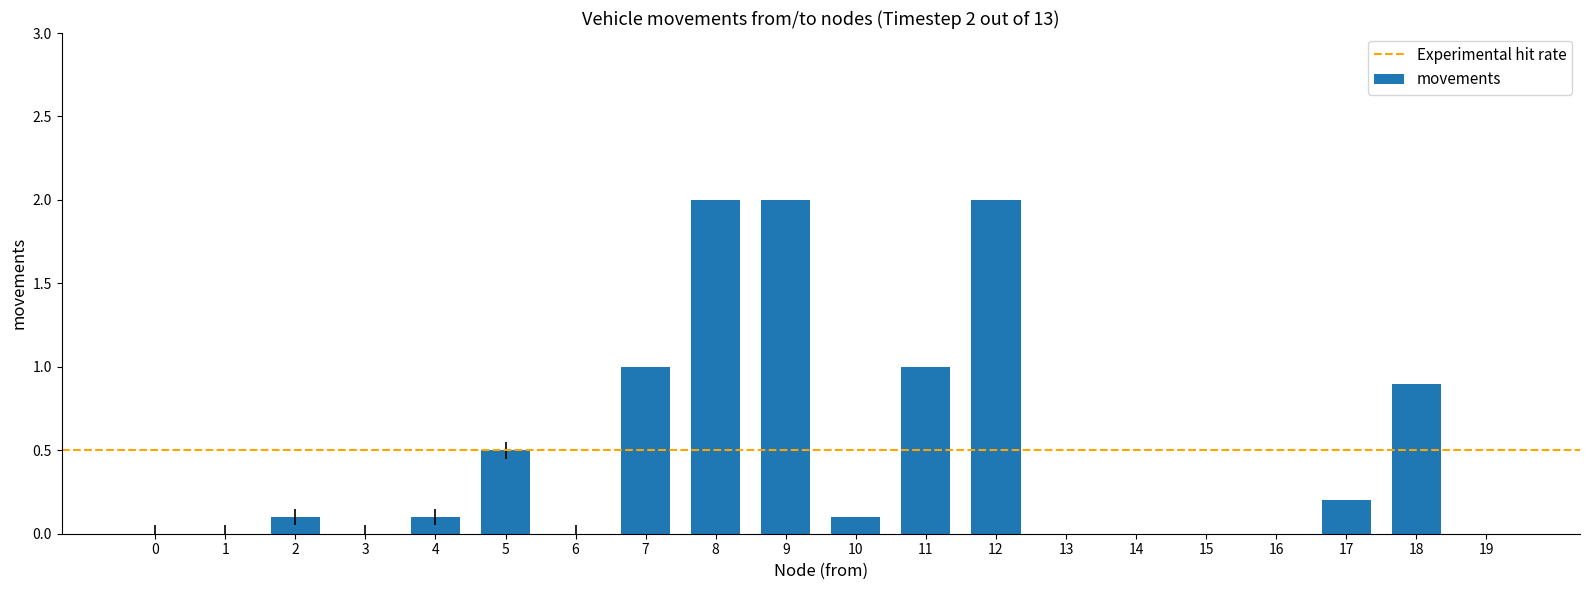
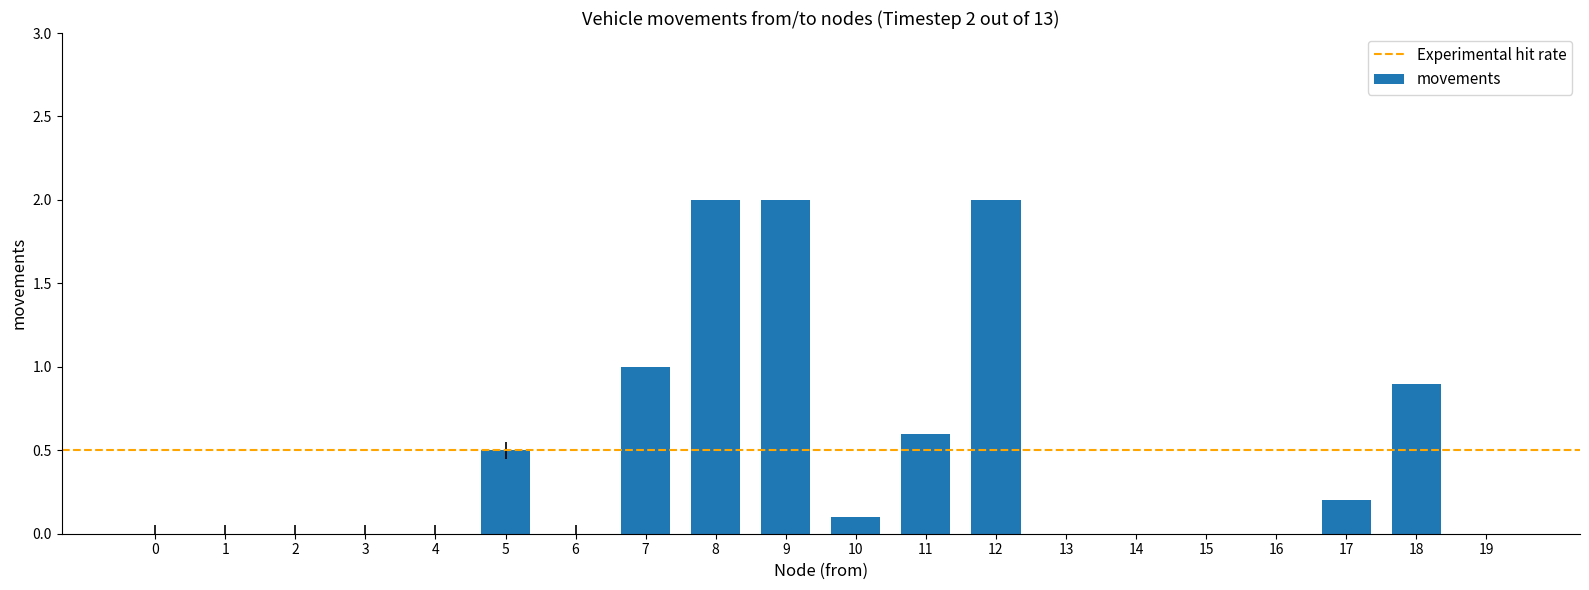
2: 0.1 -> 0.0
4: 0.1 -> 0.0
11: 1.0 -> 0.6
